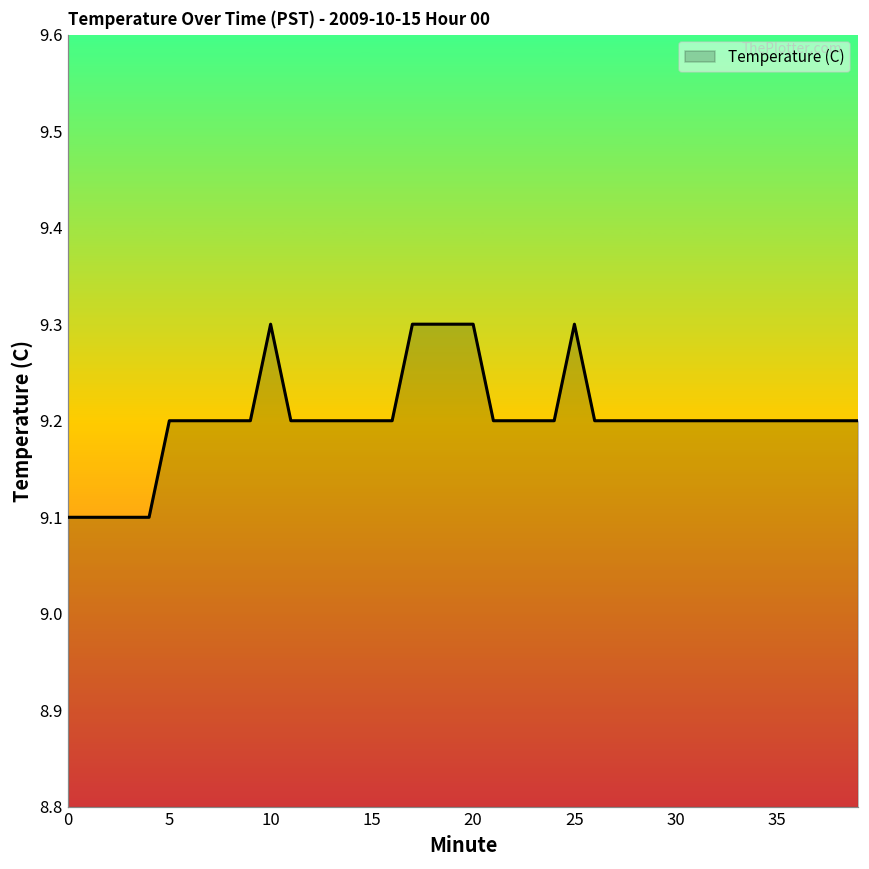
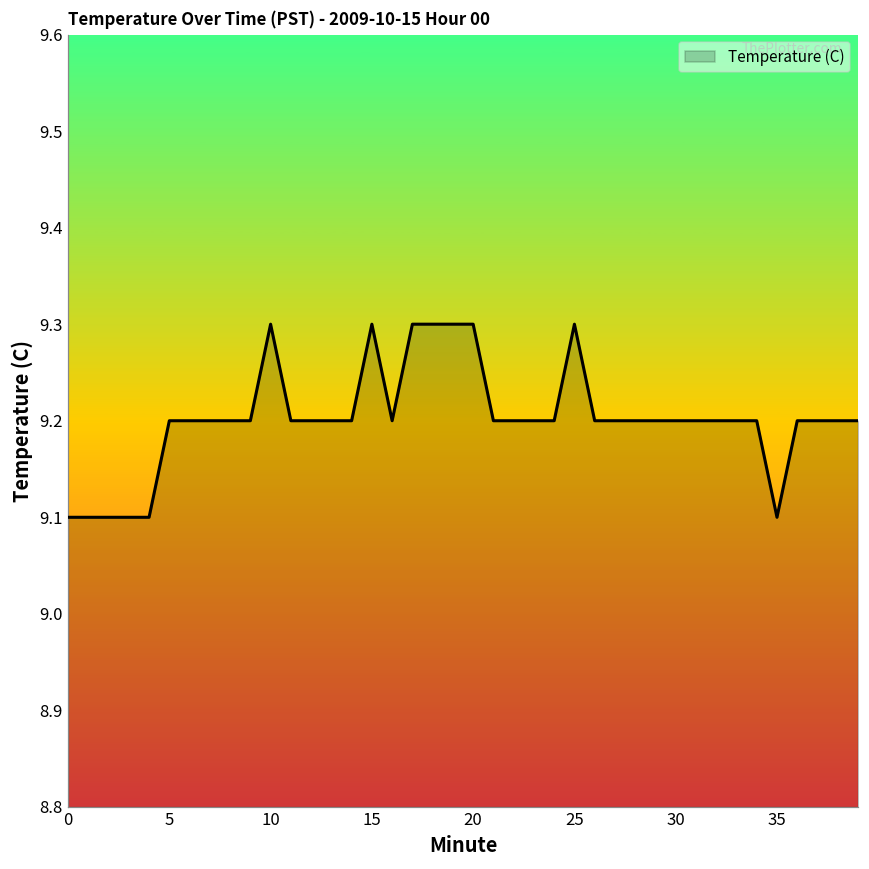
15: 9.2 -> 9.3
35: 9.2 -> 9.1
